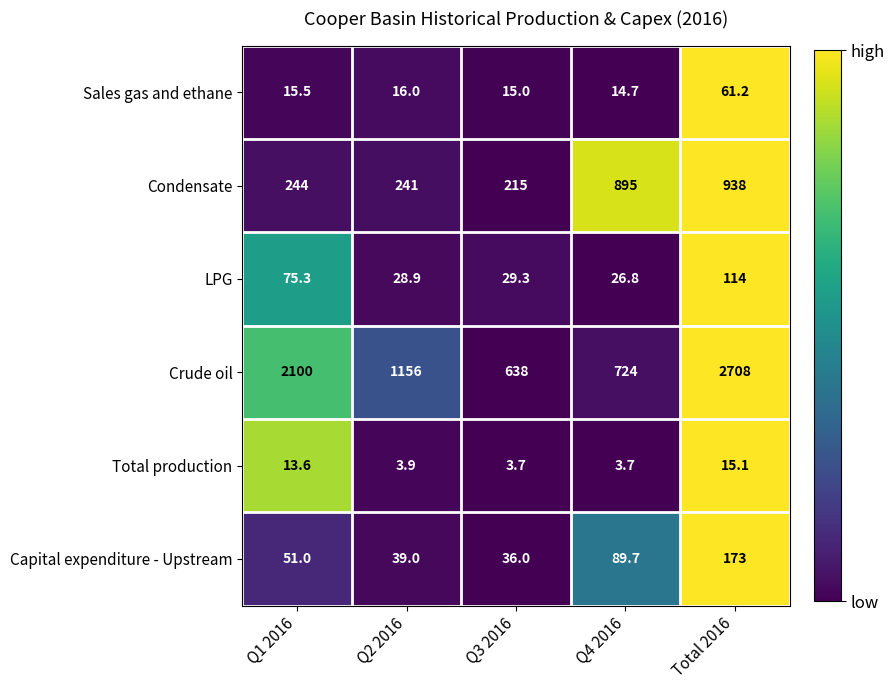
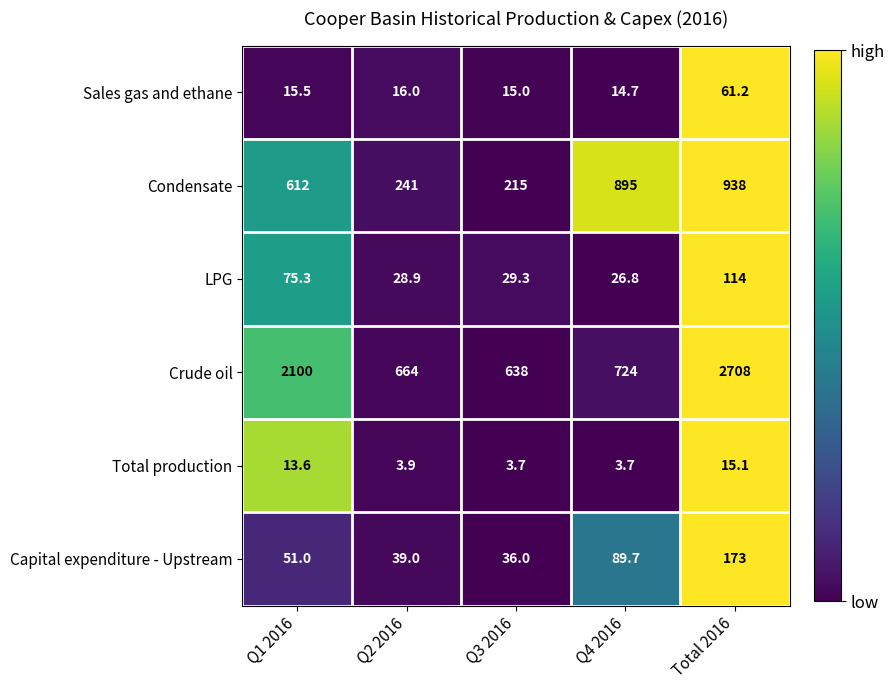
Condensate, Q1 2016: 244 -> 612
Crude oil, Q2 2016: 1156 -> 664
